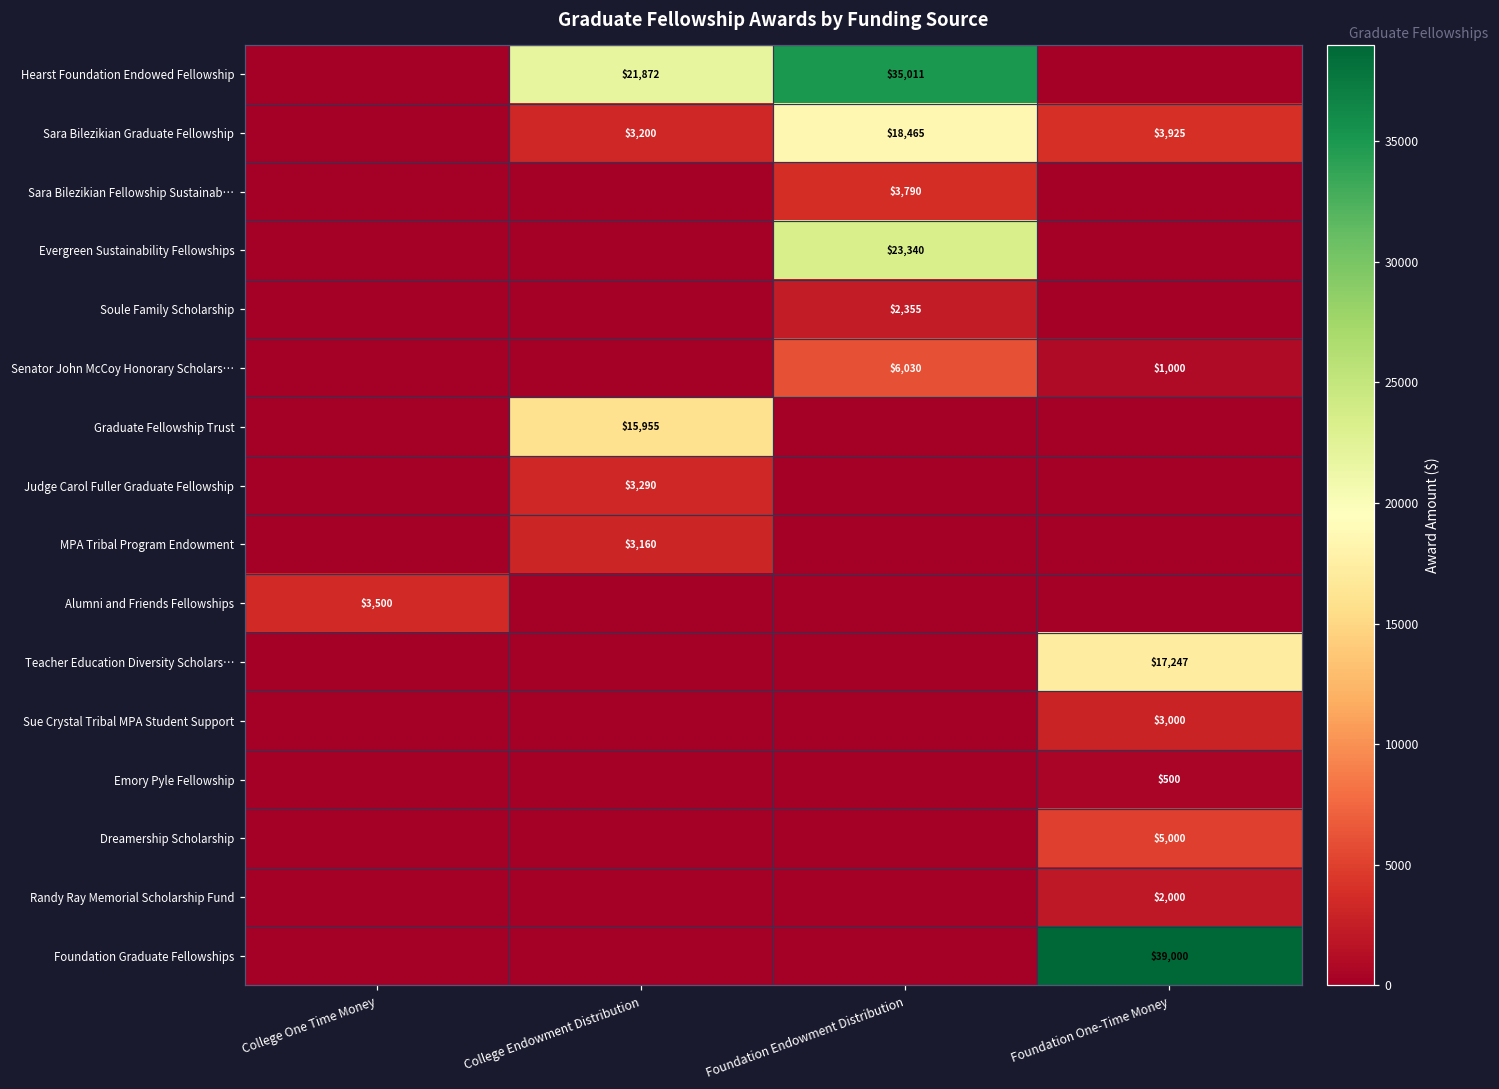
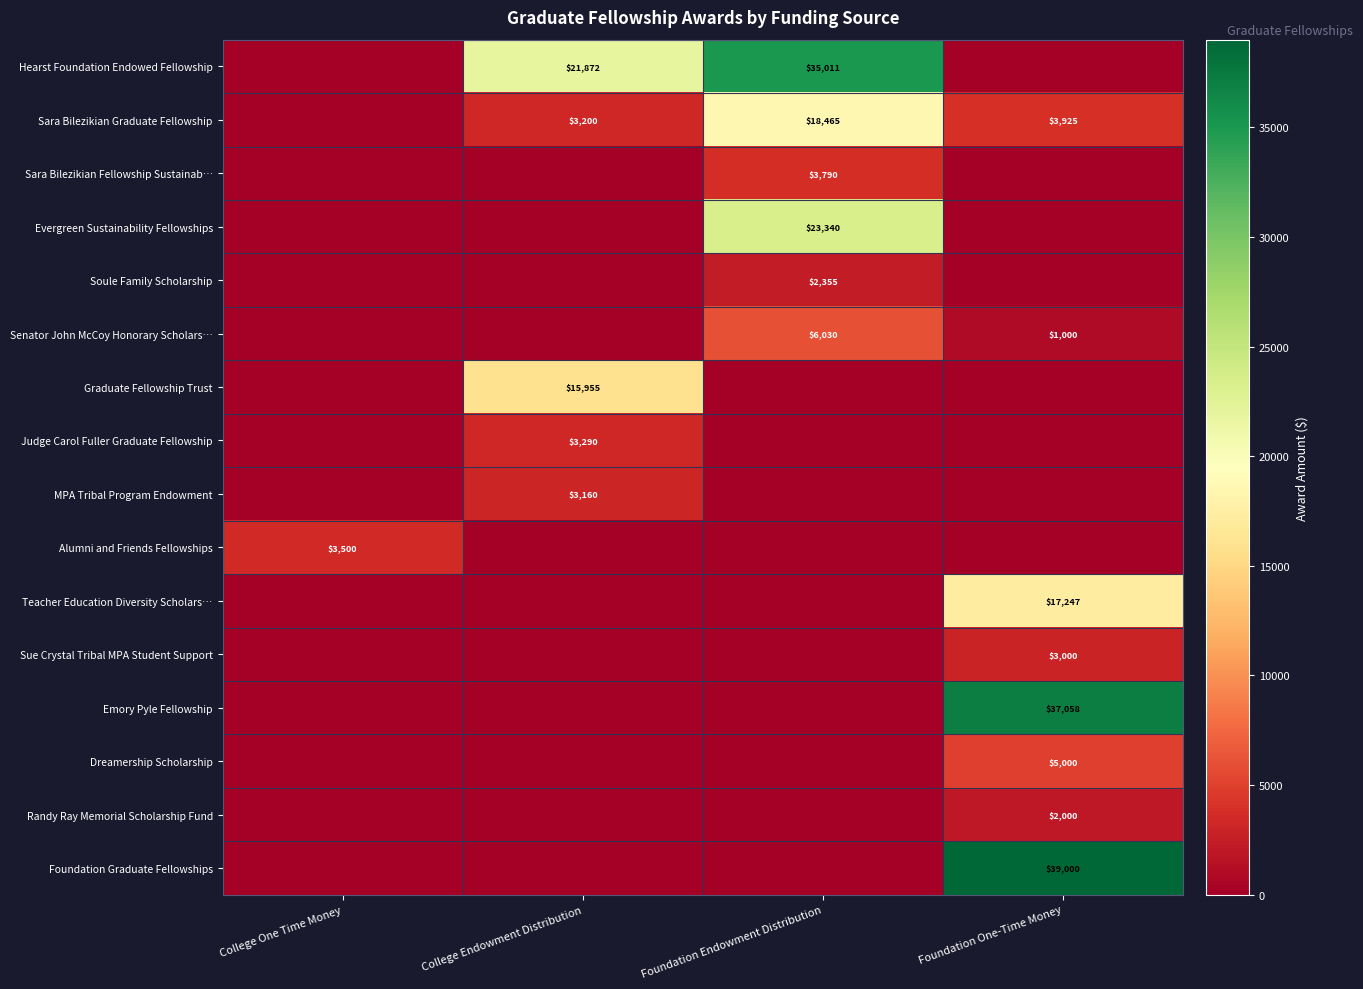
Emory Pyle Fellowship, Foundation One-Time Money: $500 -> $37,058
